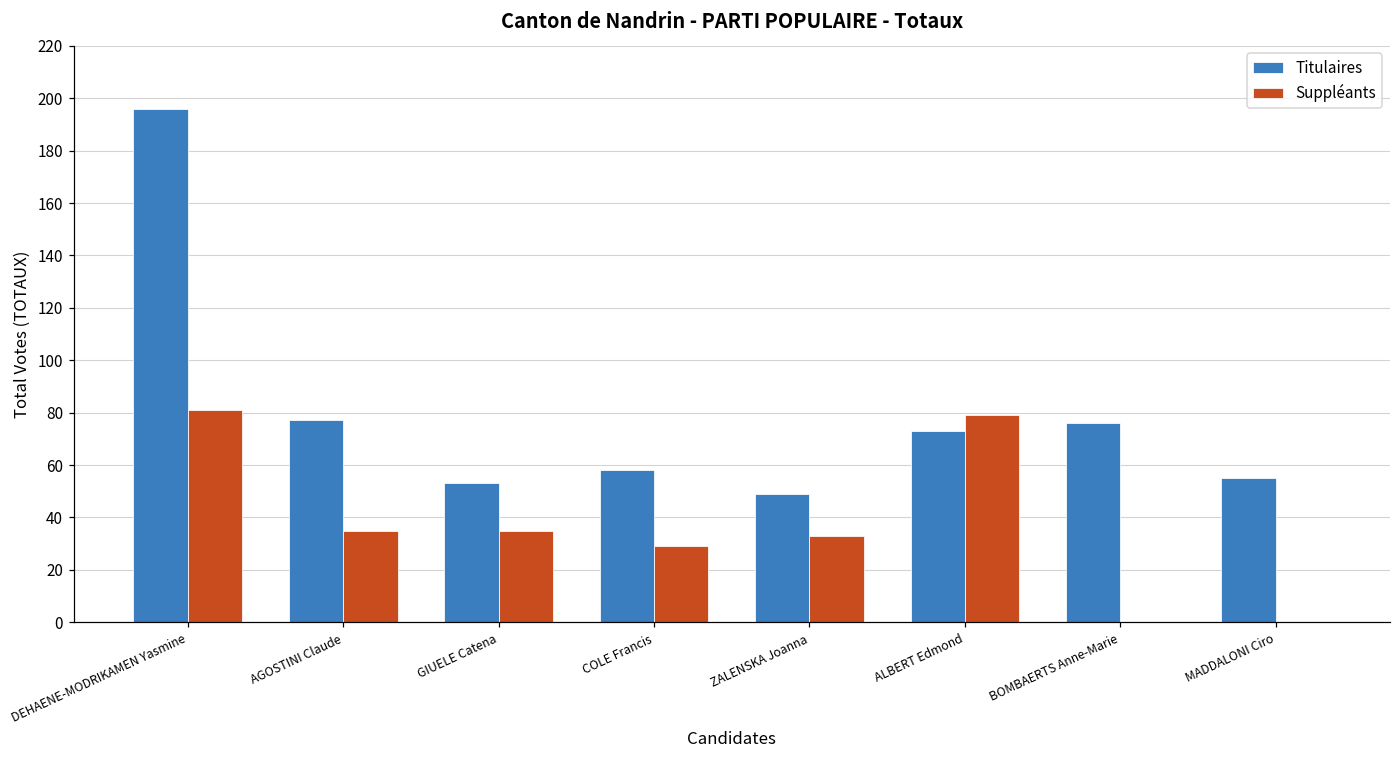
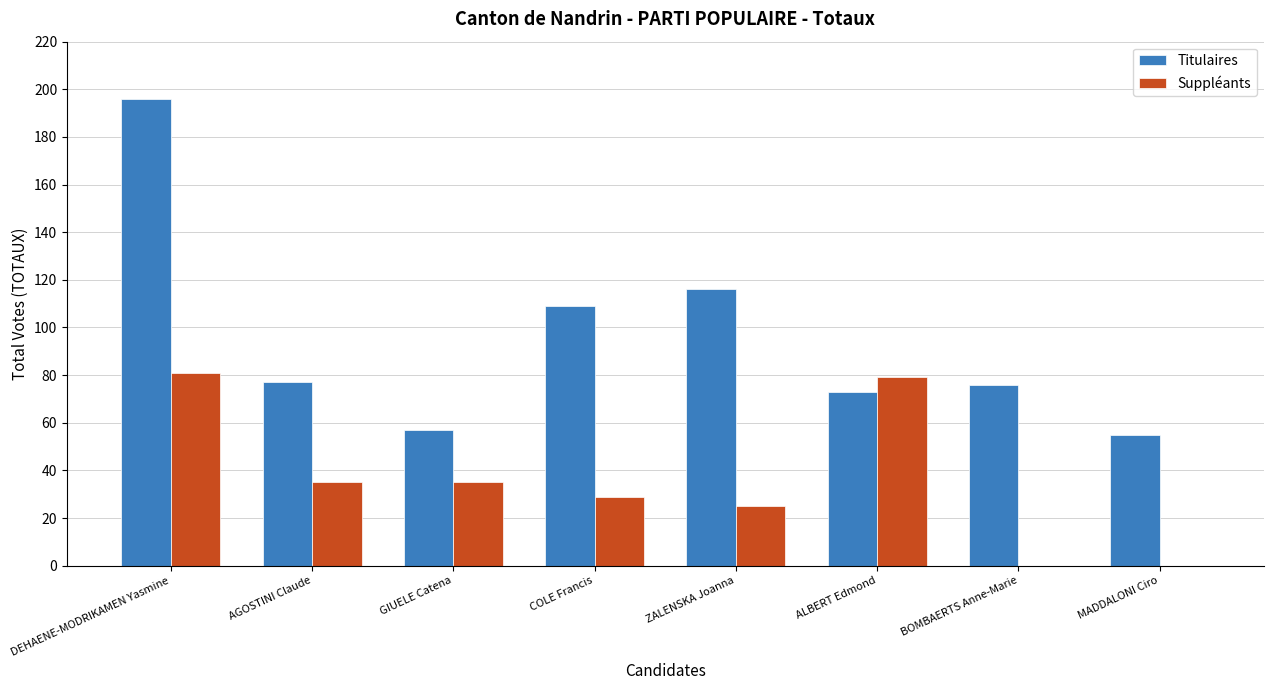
Titulaires, GIUELE Catena: 53 -> 57
Titulaires, COLE Francis: 58 -> 109
Titulaires, ZALENSKA Joanna: 49 -> 116
Suppléants, ZALENSKA Joanna: 33 -> 25
